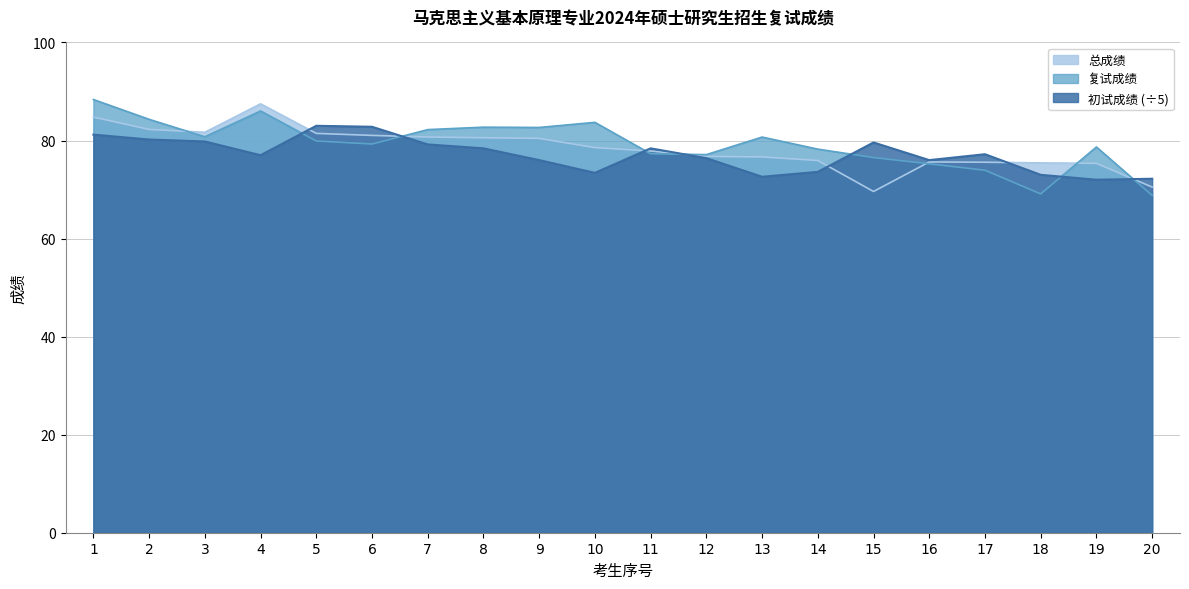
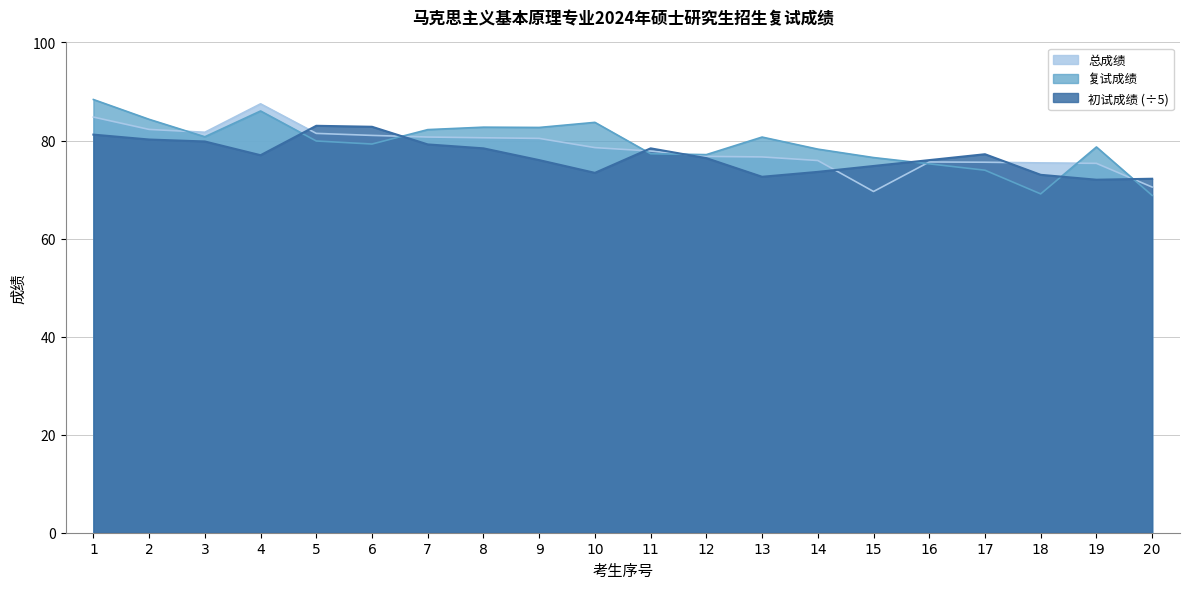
初试成绩 (÷5), 15: 80 -> 75
